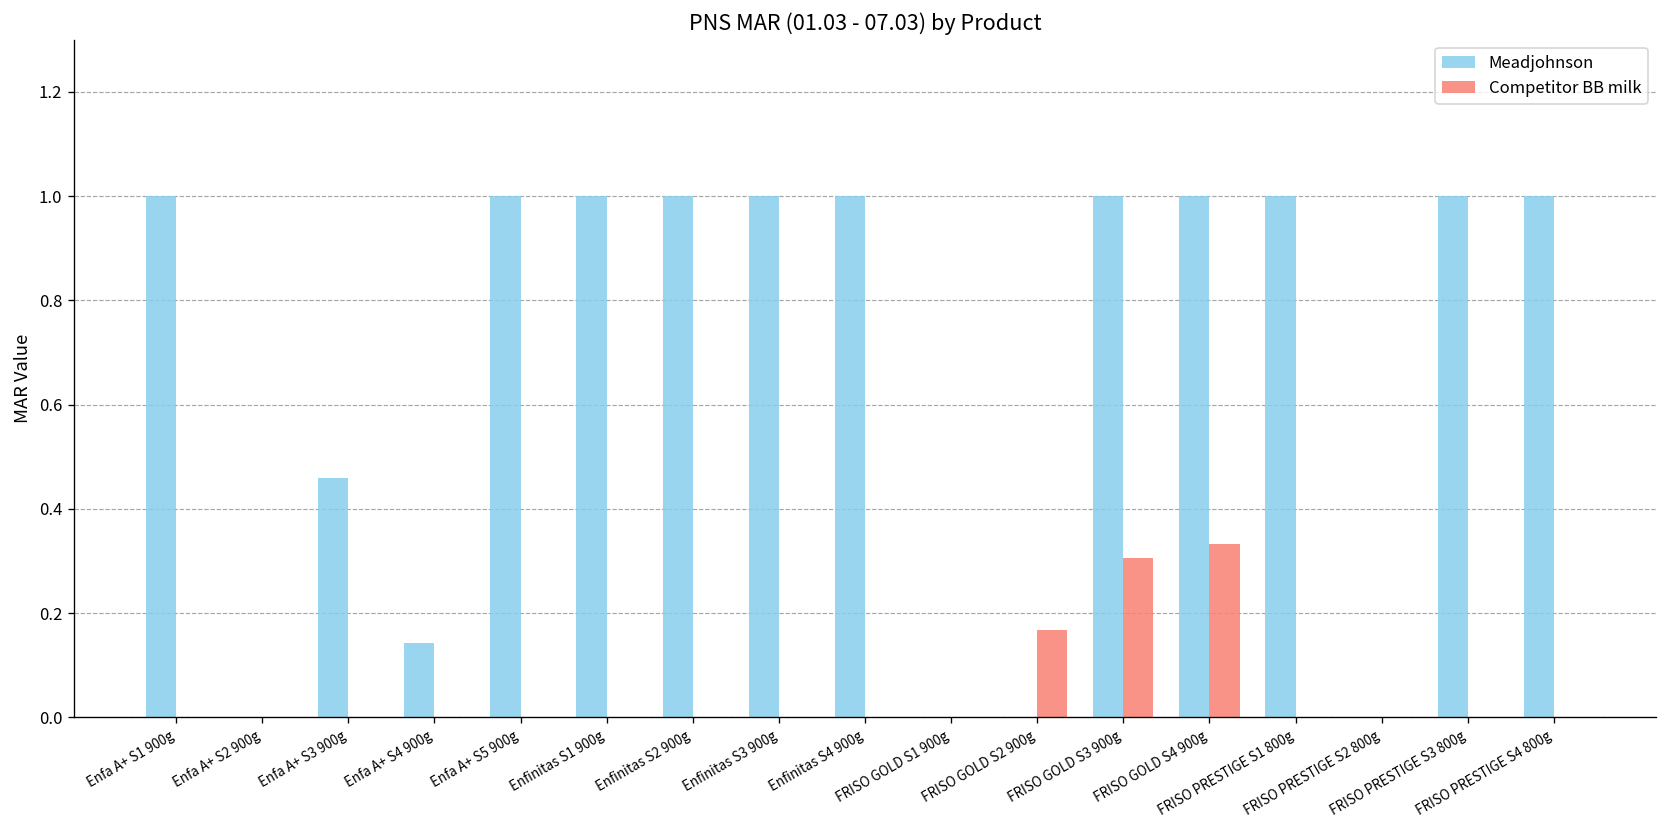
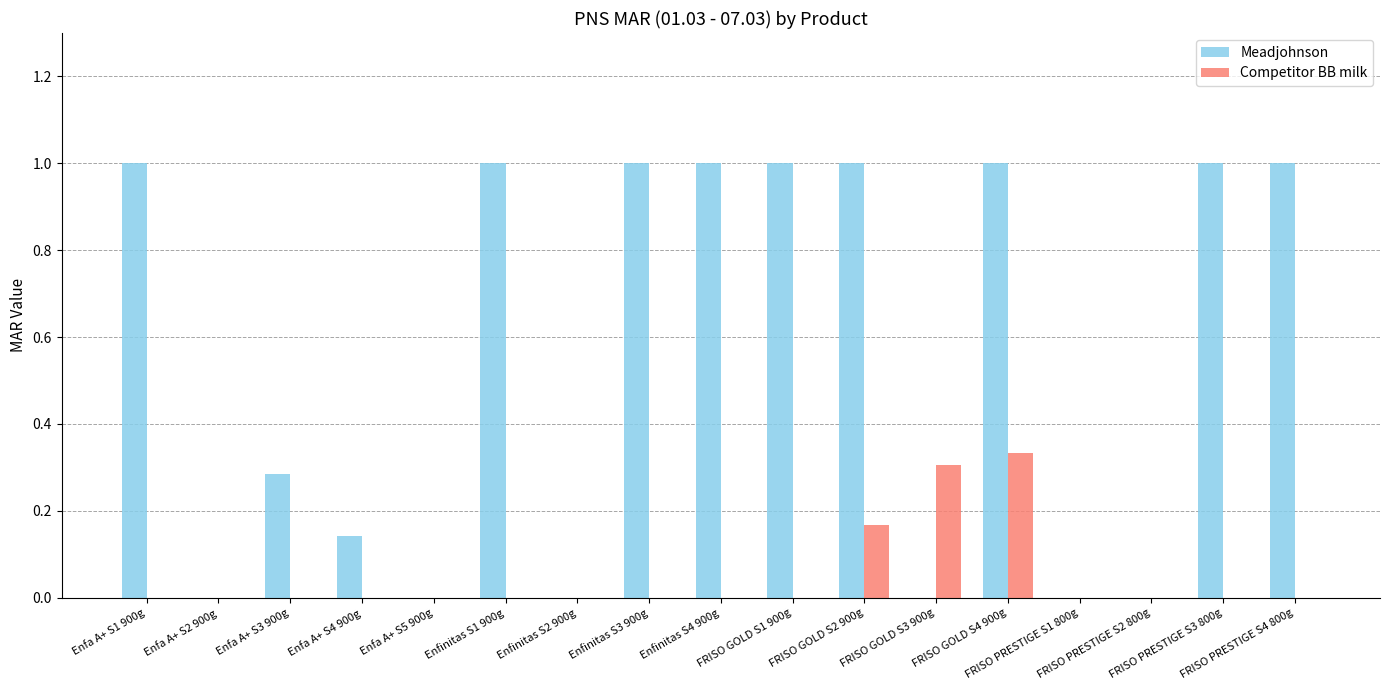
Meadjohnson, Enfa A+ S3 900g: 0.46 -> 0.29
Meadjohnson, Enfa A+ S5 900g: 1 -> 0
Meadjohnson, Enfinitas S2 900g: 1 -> 0
Meadjohnson, FRISO GOLD S1 900g: 0 -> 1
Meadjohnson, FRISO GOLD S2 900g: 0 -> 1
Meadjohnson, FRISO GOLD S3 900g: 1 -> 0
Meadjohnson, FRISO PRESTIGE S1 800g: 1 -> 0
